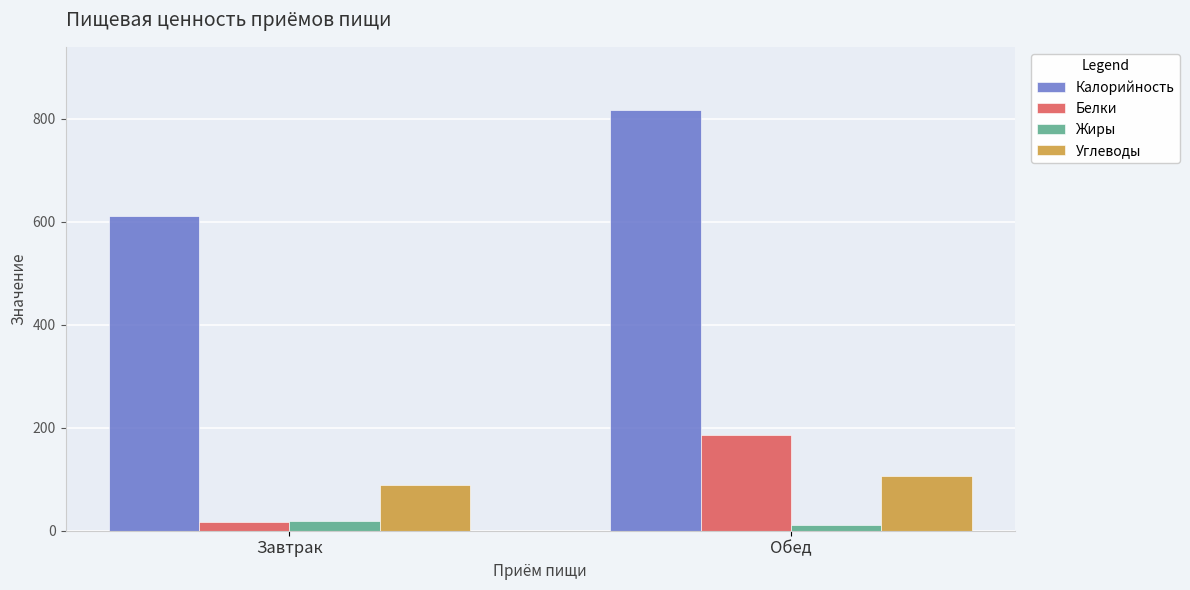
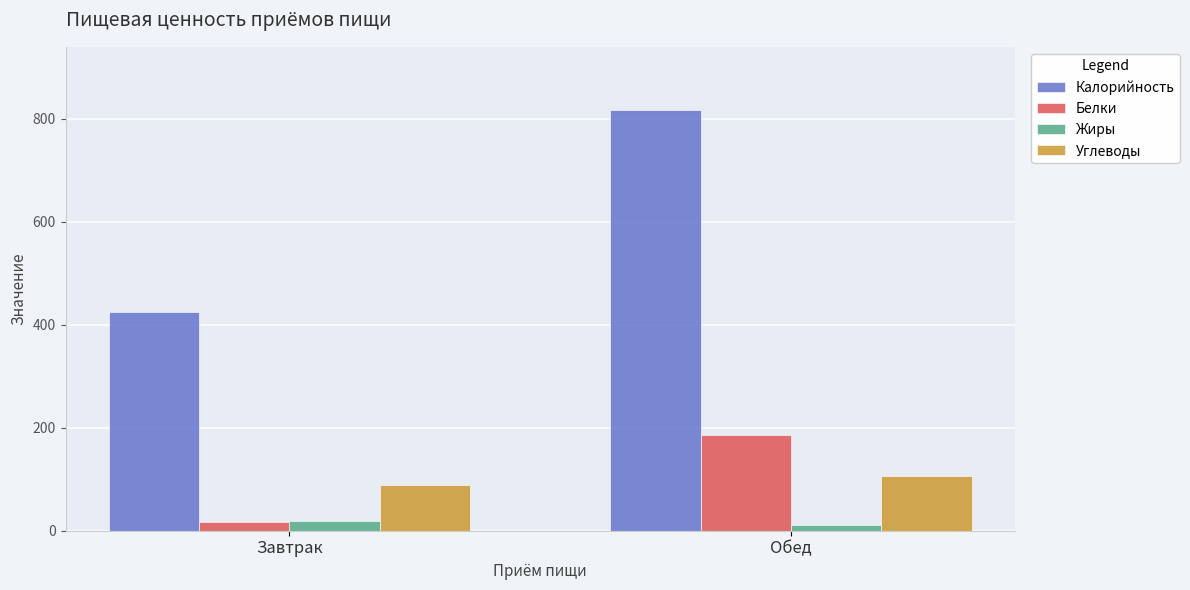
Калорийность, Завтрак: 610 -> 430
